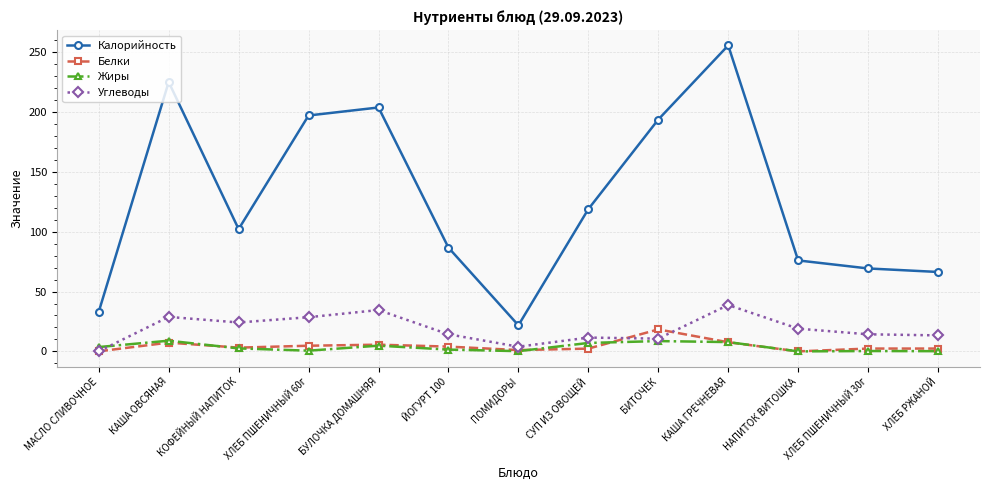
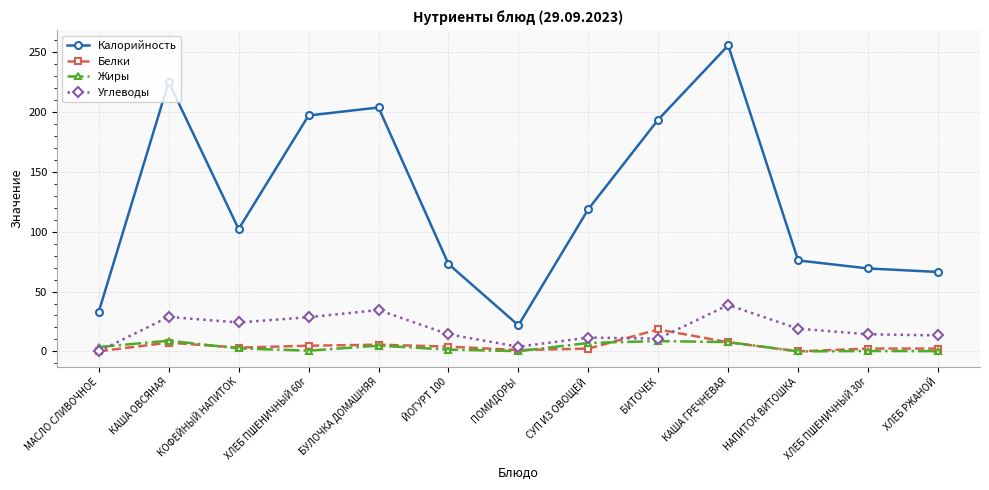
Калорийность, ЙОГУРТ 100: 87 -> 73
